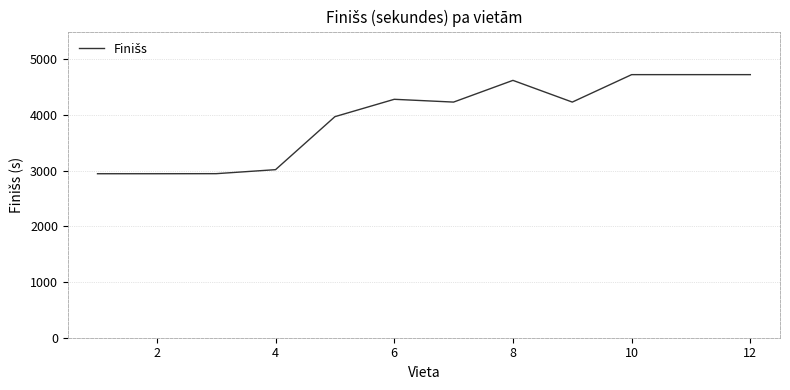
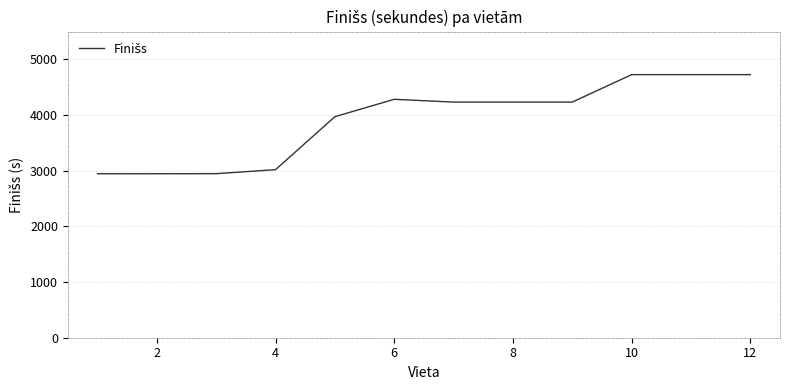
8: 4600 -> 4200
